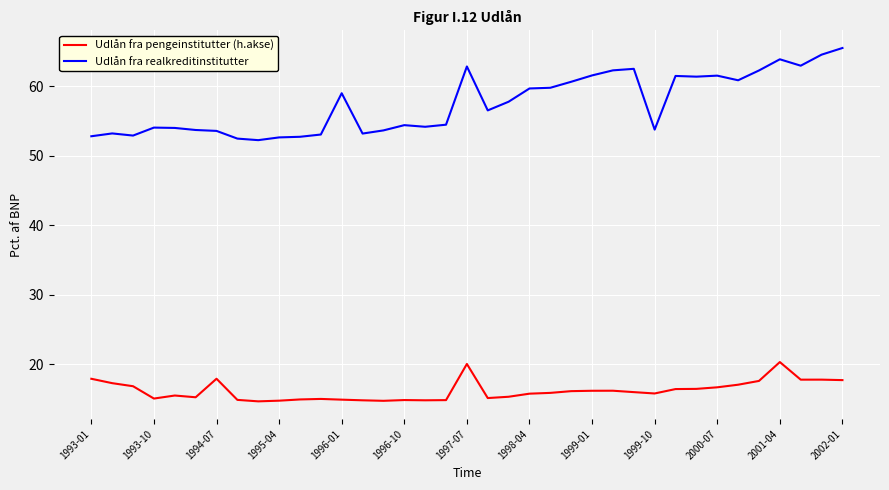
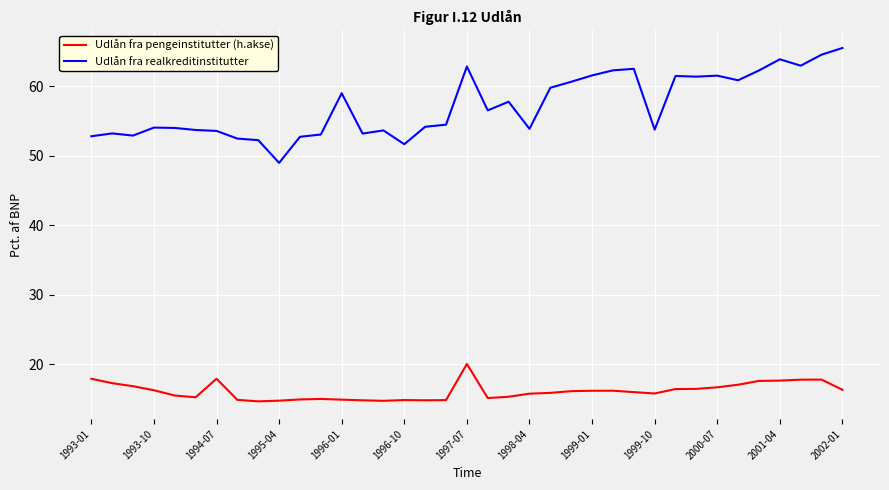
Udlån fra pengeinstitutter (h.akse), 1993-10: 15 -> 16
Udlån fra realkreditinstitutter, 1995-04: 53 -> 49
Udlån fra realkreditinstitutter, 1996-10: 54 -> 52
Udlån fra realkreditinstitutter, 1998-04: 60 -> 54
Udlån fra pengeinstitutter (h.akse), 2001-04: 20 -> 18
Udlån fra pengeinstitutter (h.akse), 2002-01: 18 -> 16
